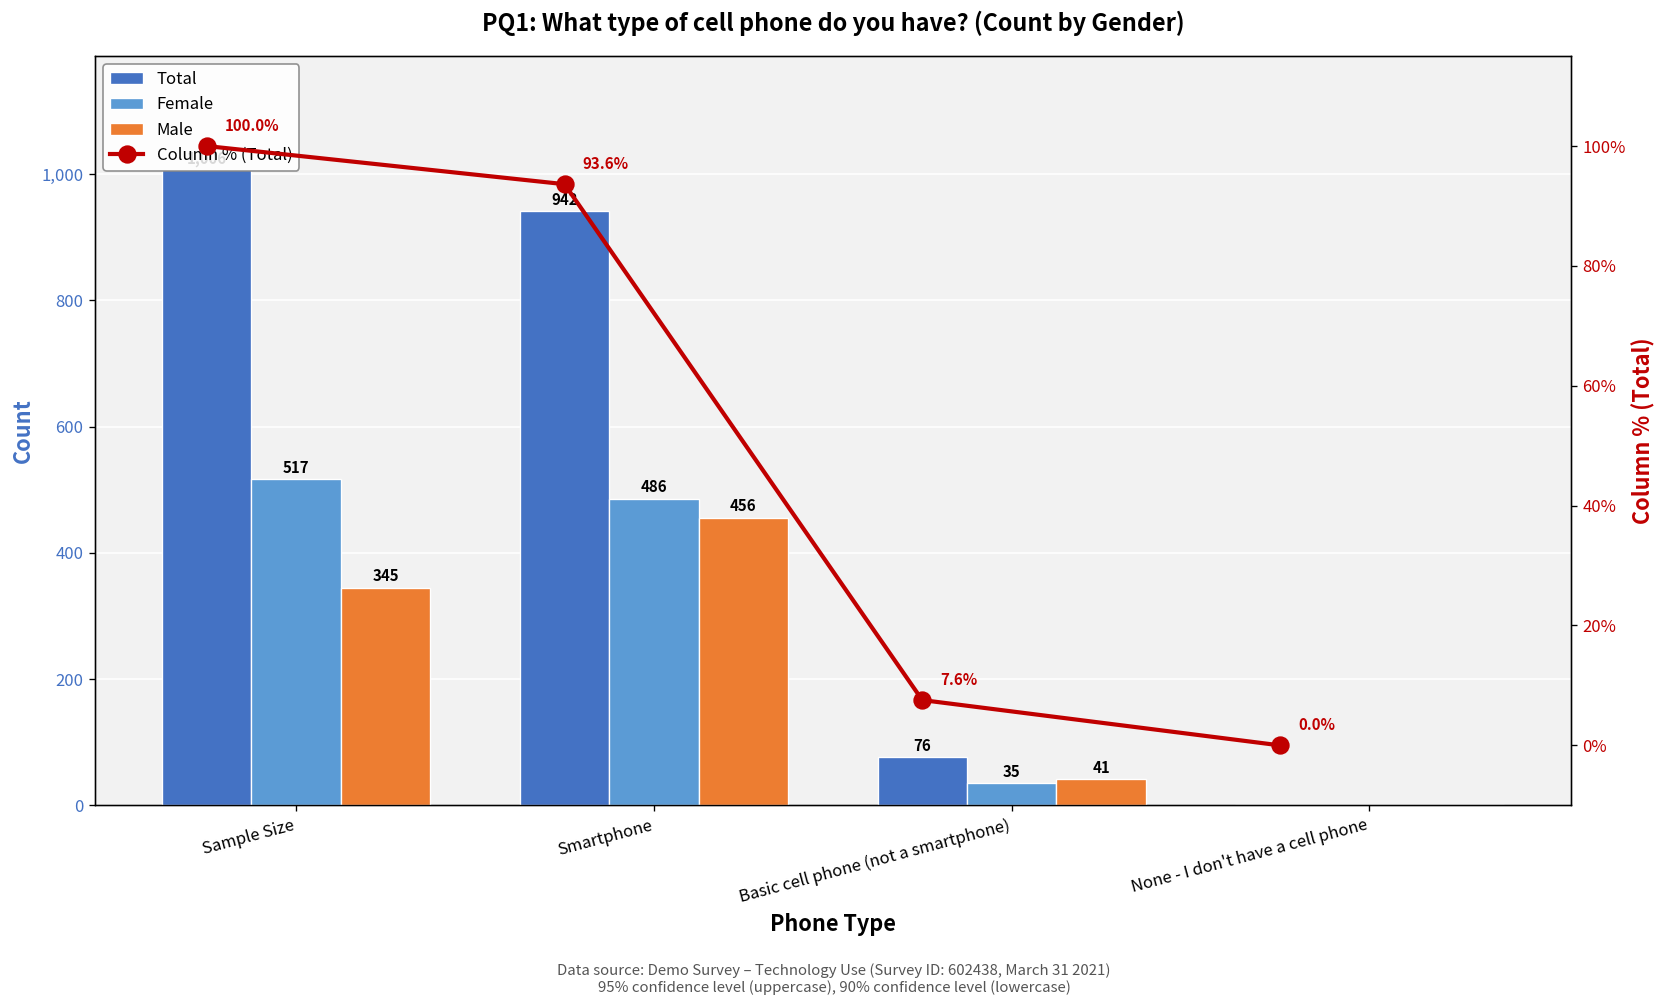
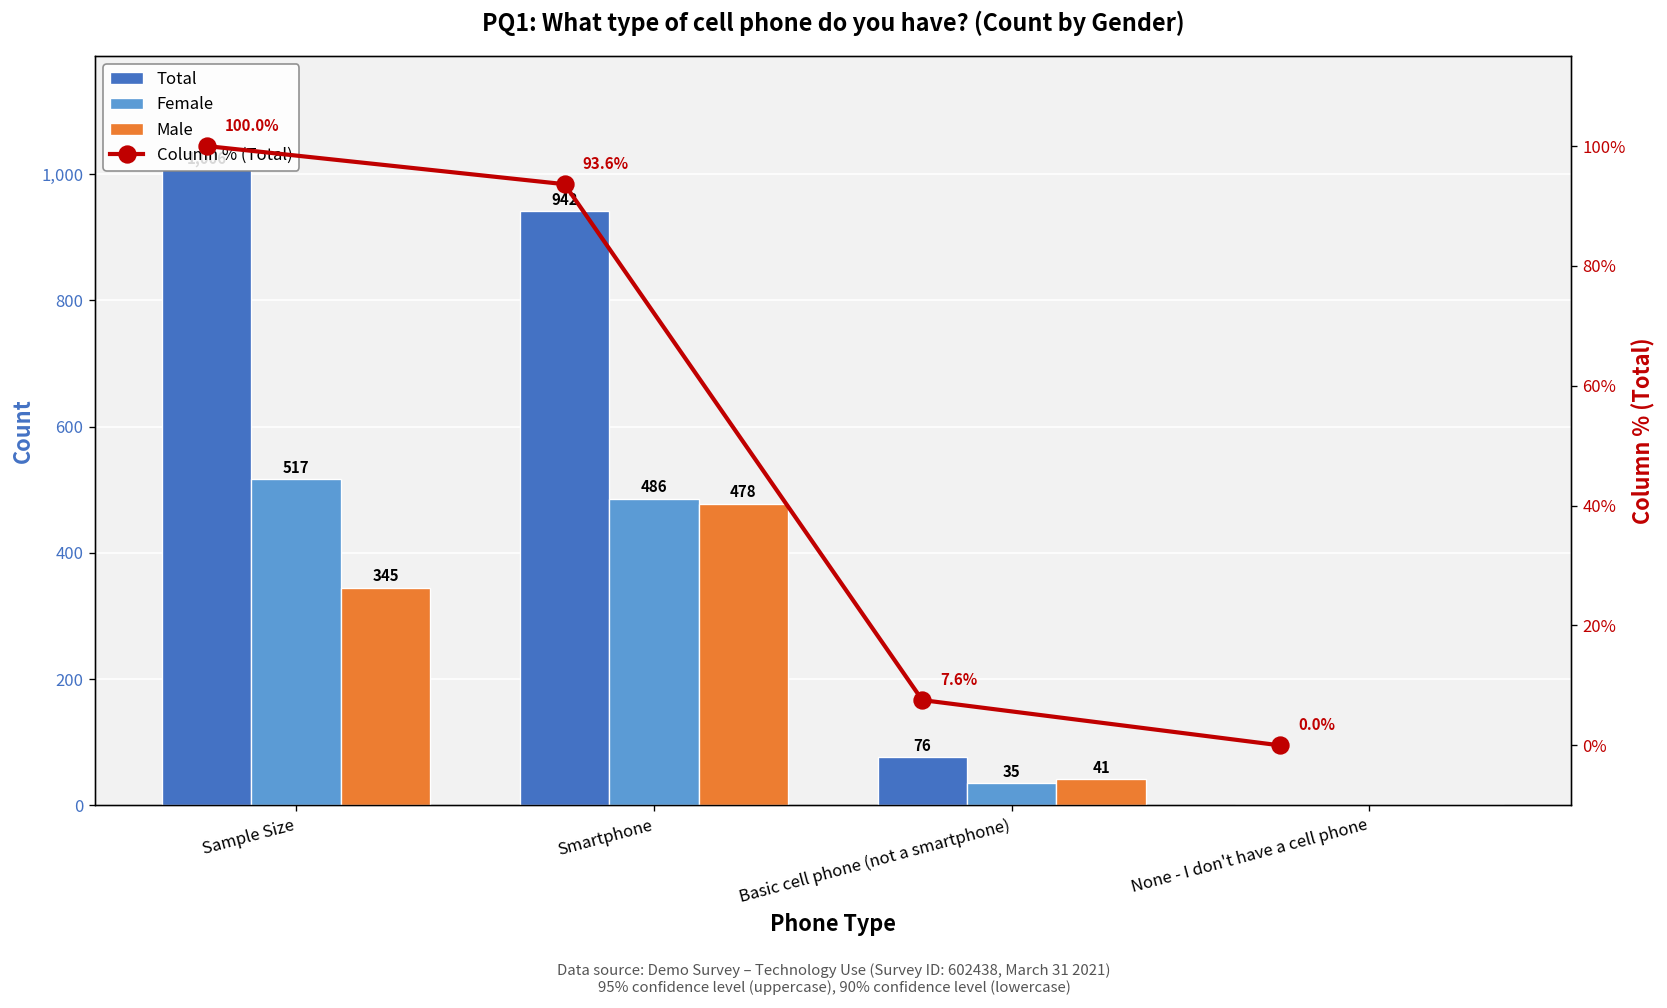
Male, Smartphone: 456 -> 478
